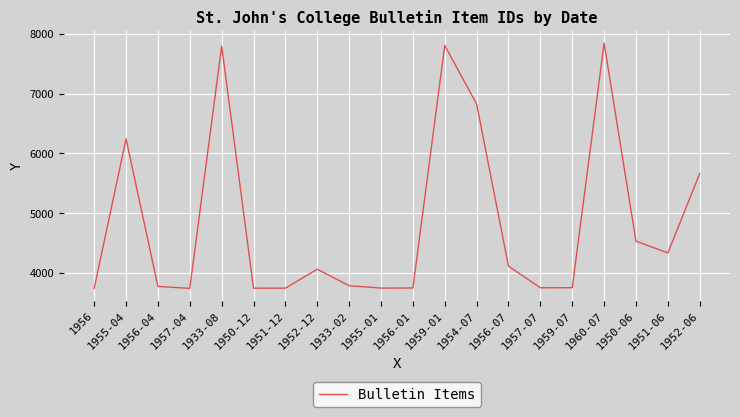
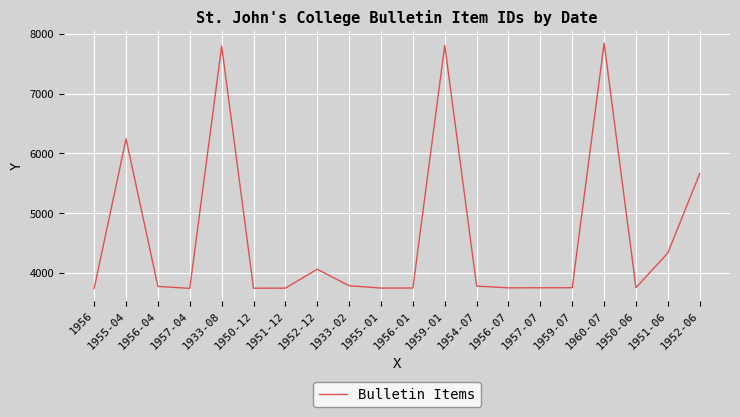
1954-07: 6800 -> 3800
1956-07: 4100 -> 3800
1950-06: 4500 -> 3800
